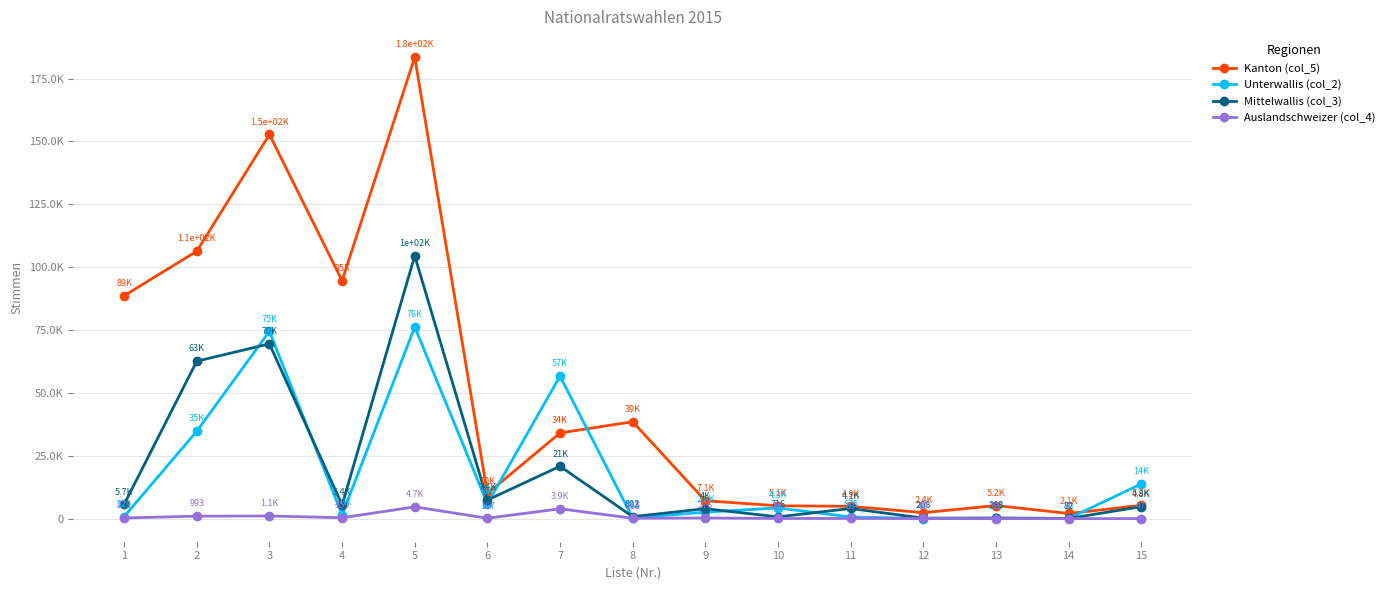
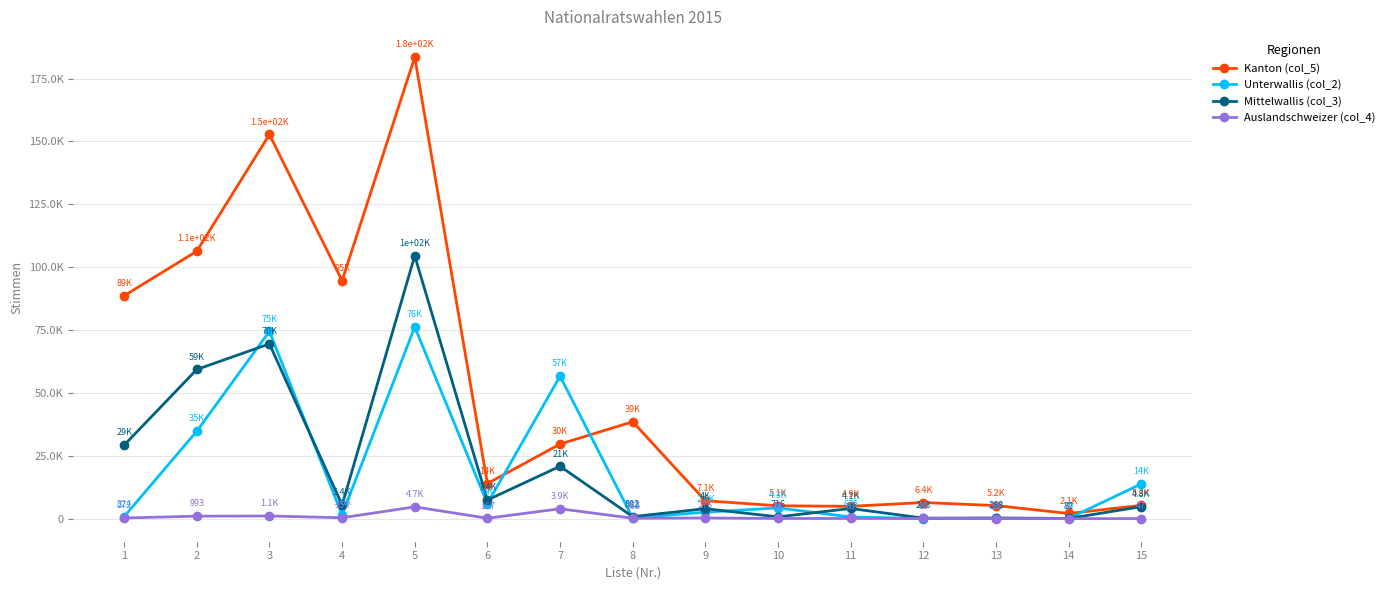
Mittelwallis (col_3), 1: 5.7K -> 29K
Mittelwallis (col_3), 2: 63K -> 59K
Kanton (col_5), 6: 10K -> 14K
Kanton (col_5), 7: 34K -> 30K
Kanton (col_5), 12: 2.4K -> 6.4K
